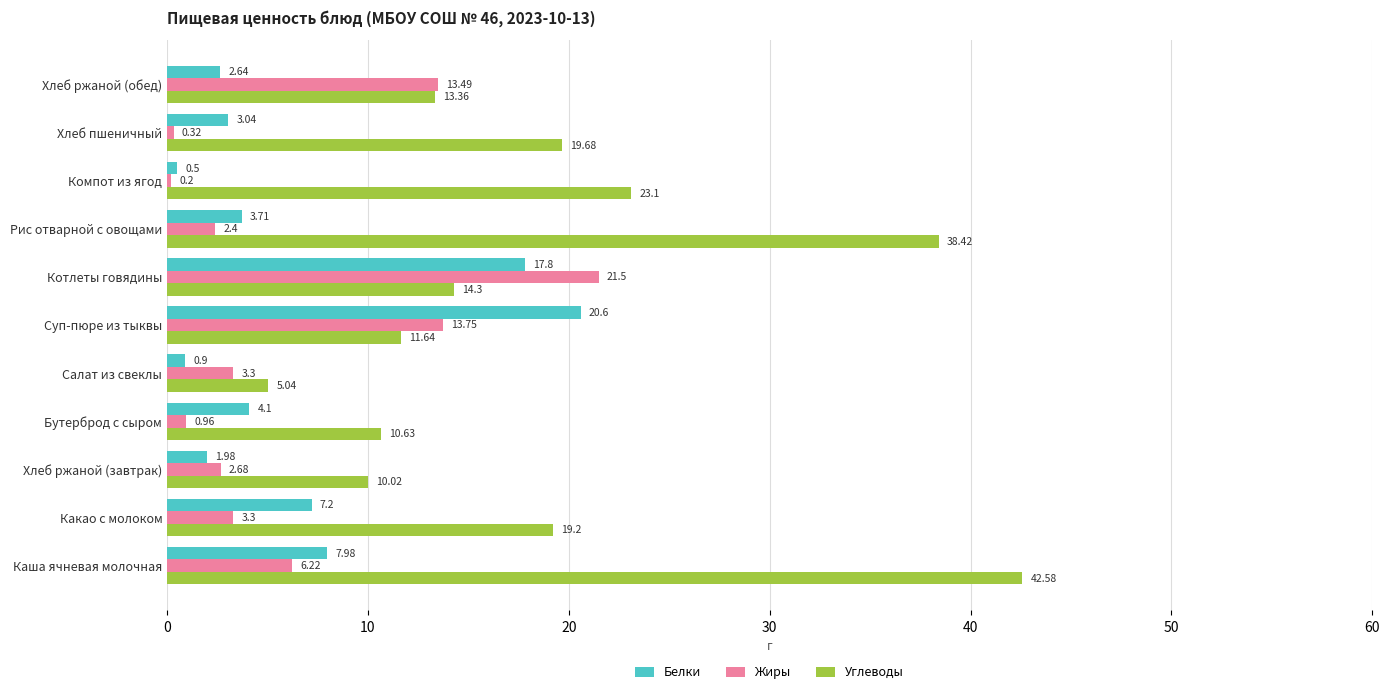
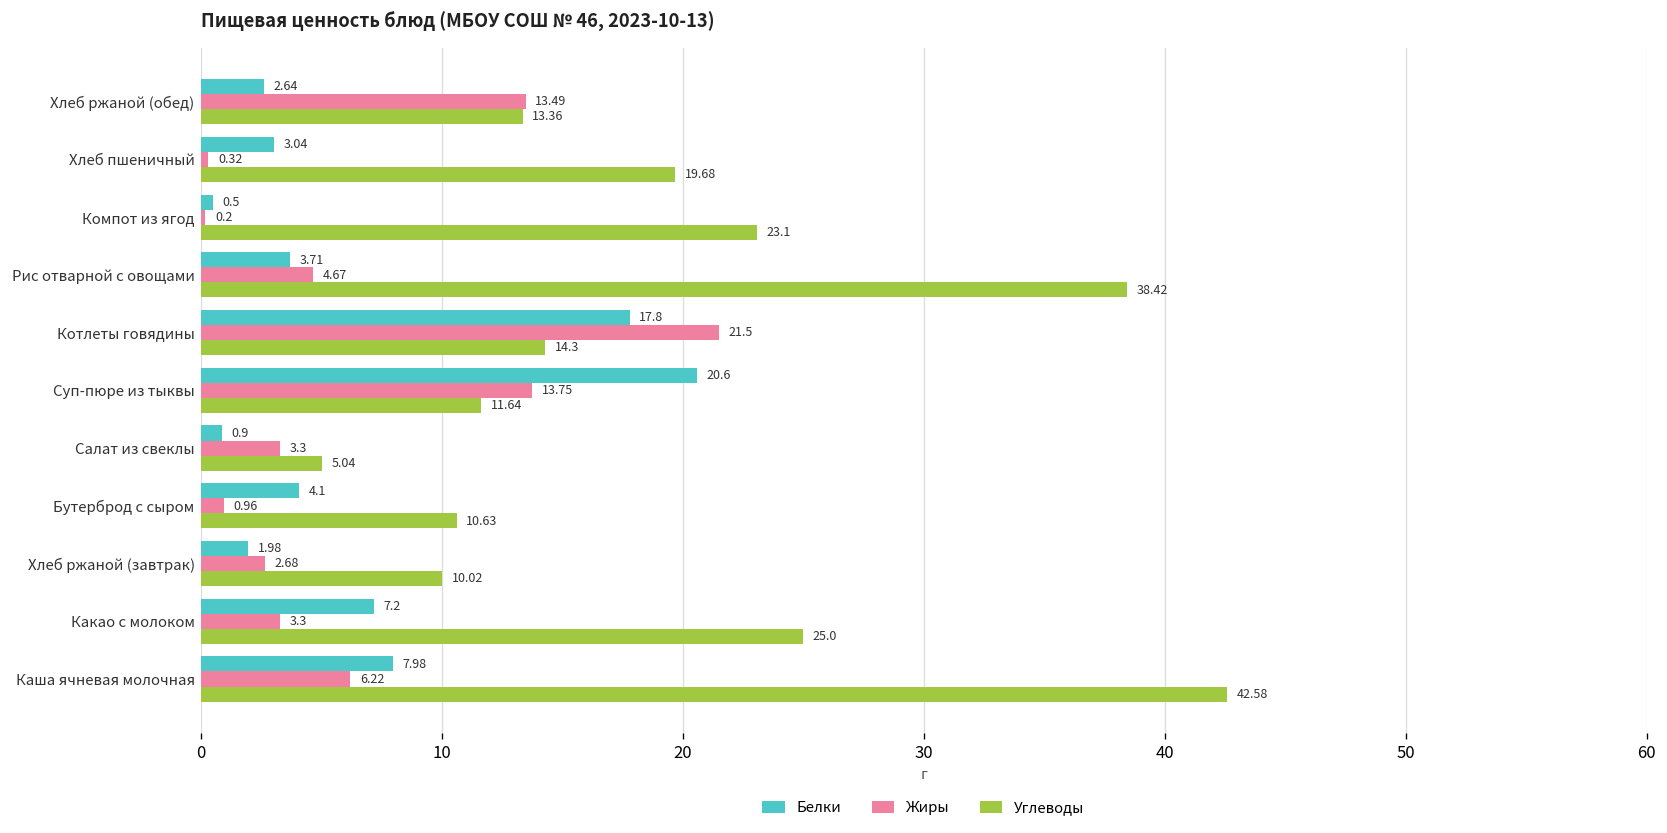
Жиры, Рис отварной с овощами: 2.4 -> 4.67
Углеводы, Какао с молоком: 19.2 -> 25.0
